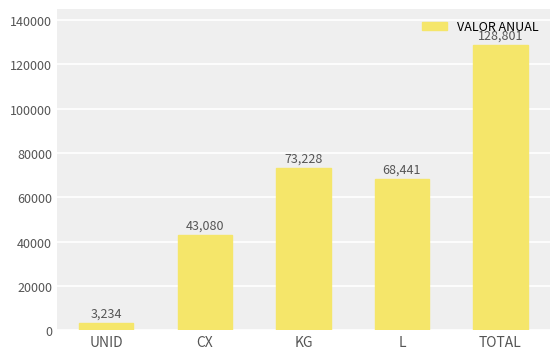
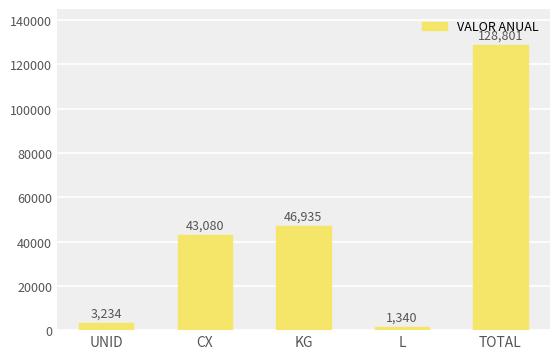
KG: 73,228 -> 46,935
L: 68,441 -> 1,340
